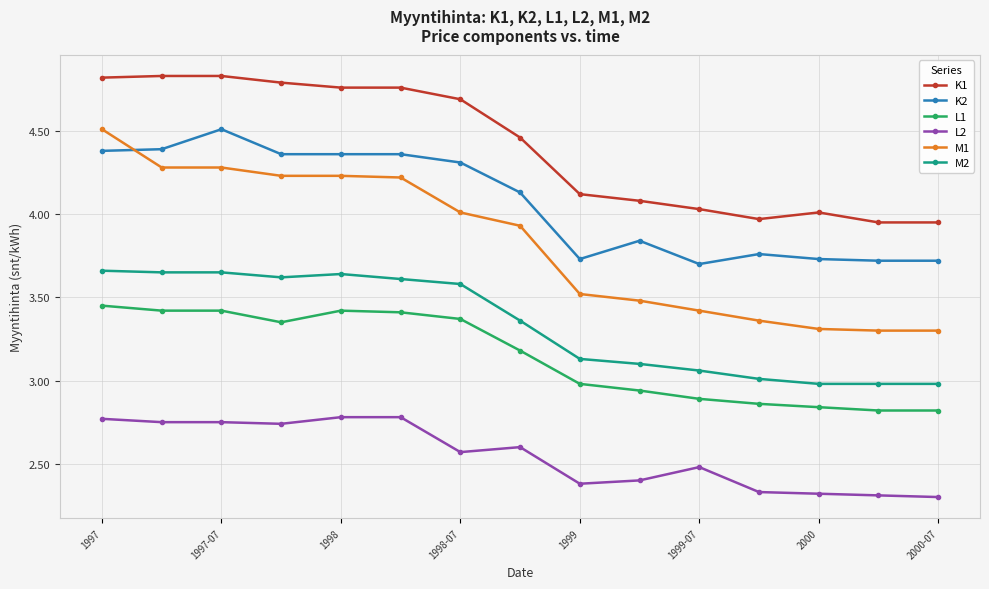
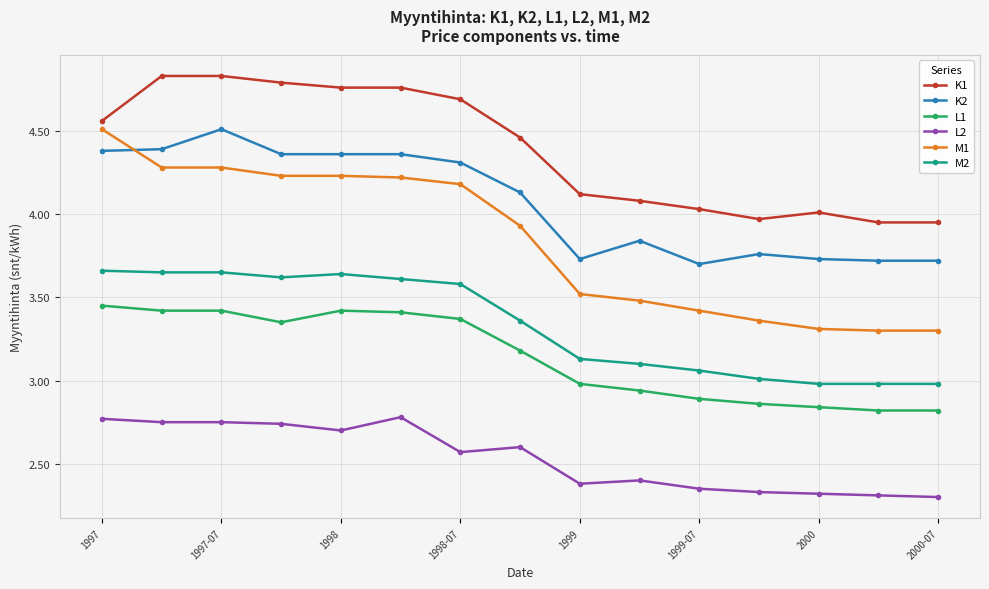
K1, 1997: 4.82 -> 4.56
L2, 1998: 2.78 -> 2.70
M1, 1998-07: 4.01 -> 4.18
L2, 1999-07: 2.48 -> 2.35
